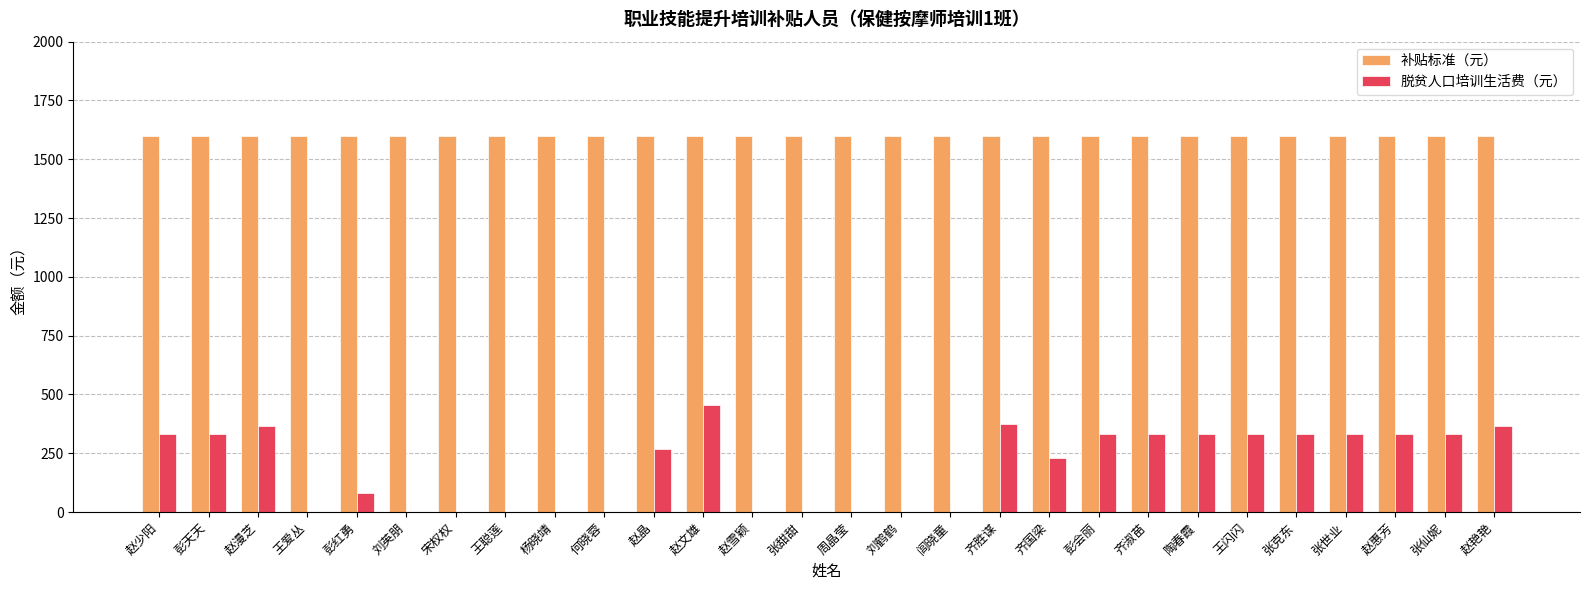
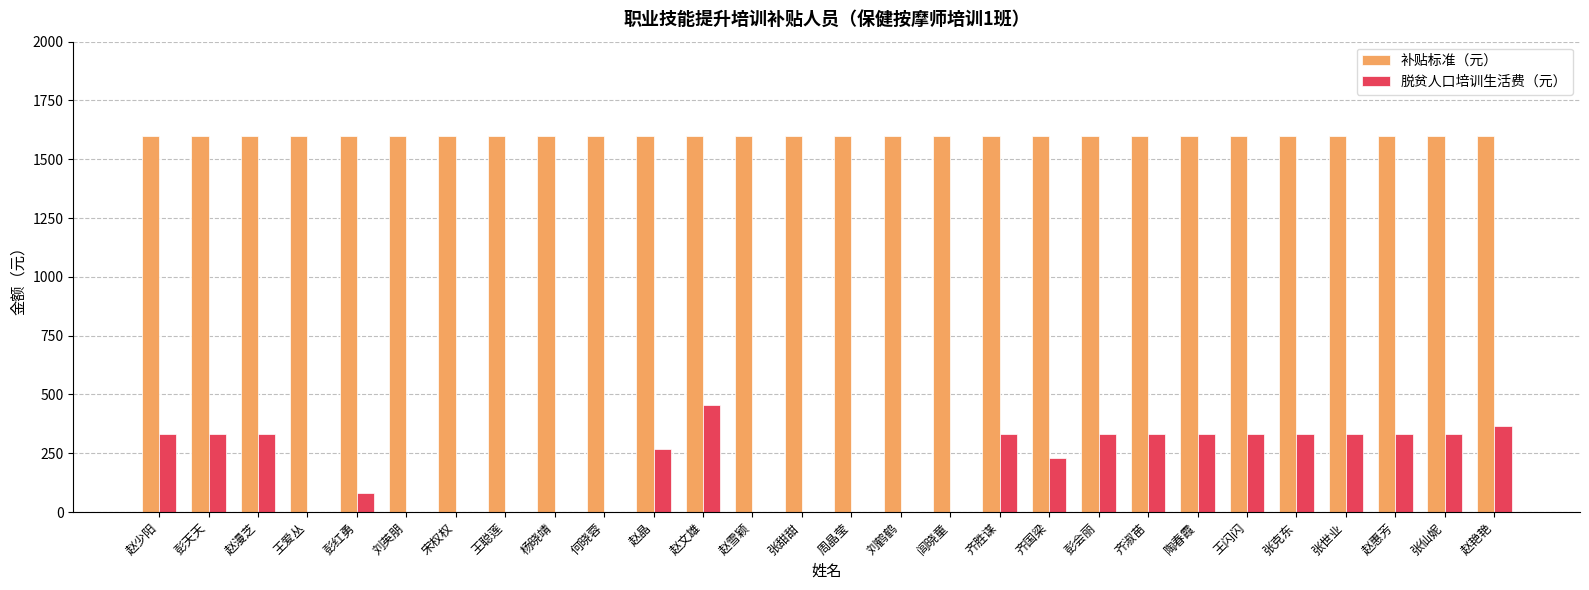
脱贫人口培训生活费（元）, 赵漫芝: 370 -> 330
脱贫人口培训生活费（元）, 齐胜谋: 370 -> 330
